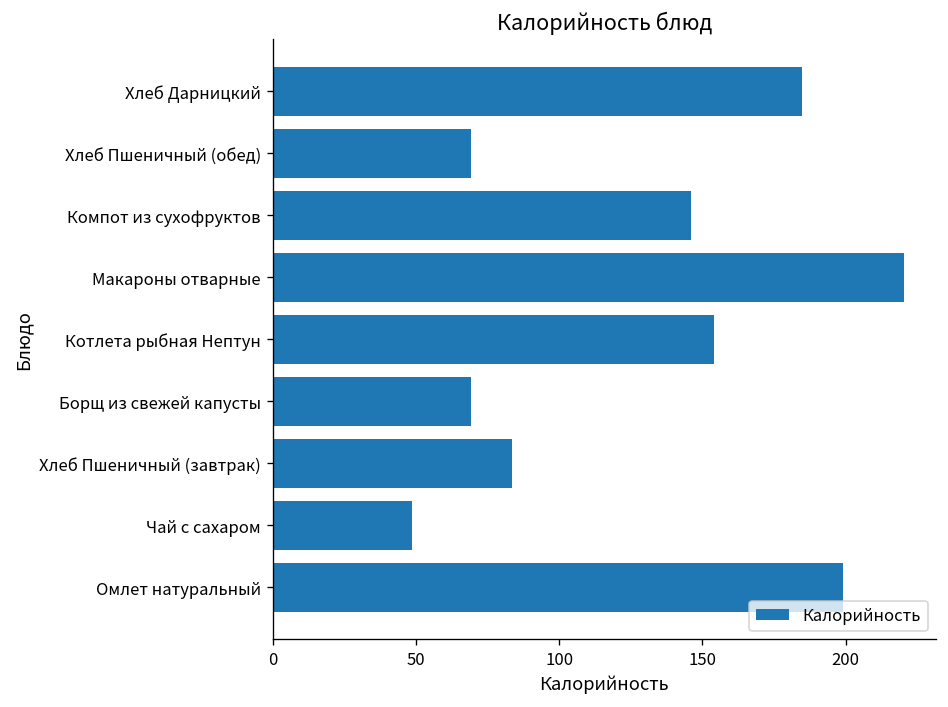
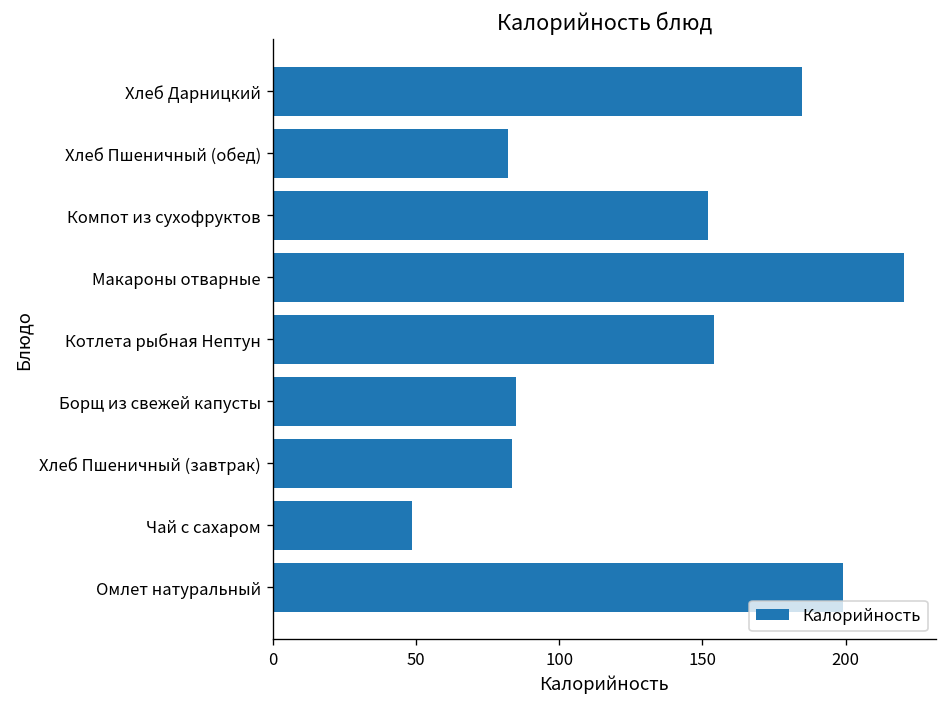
Хлеб Пшеничный (обед): 69 -> 82
Компот из сухофруктов: 146 -> 152
Борщ из свежей капусты: 69 -> 85
